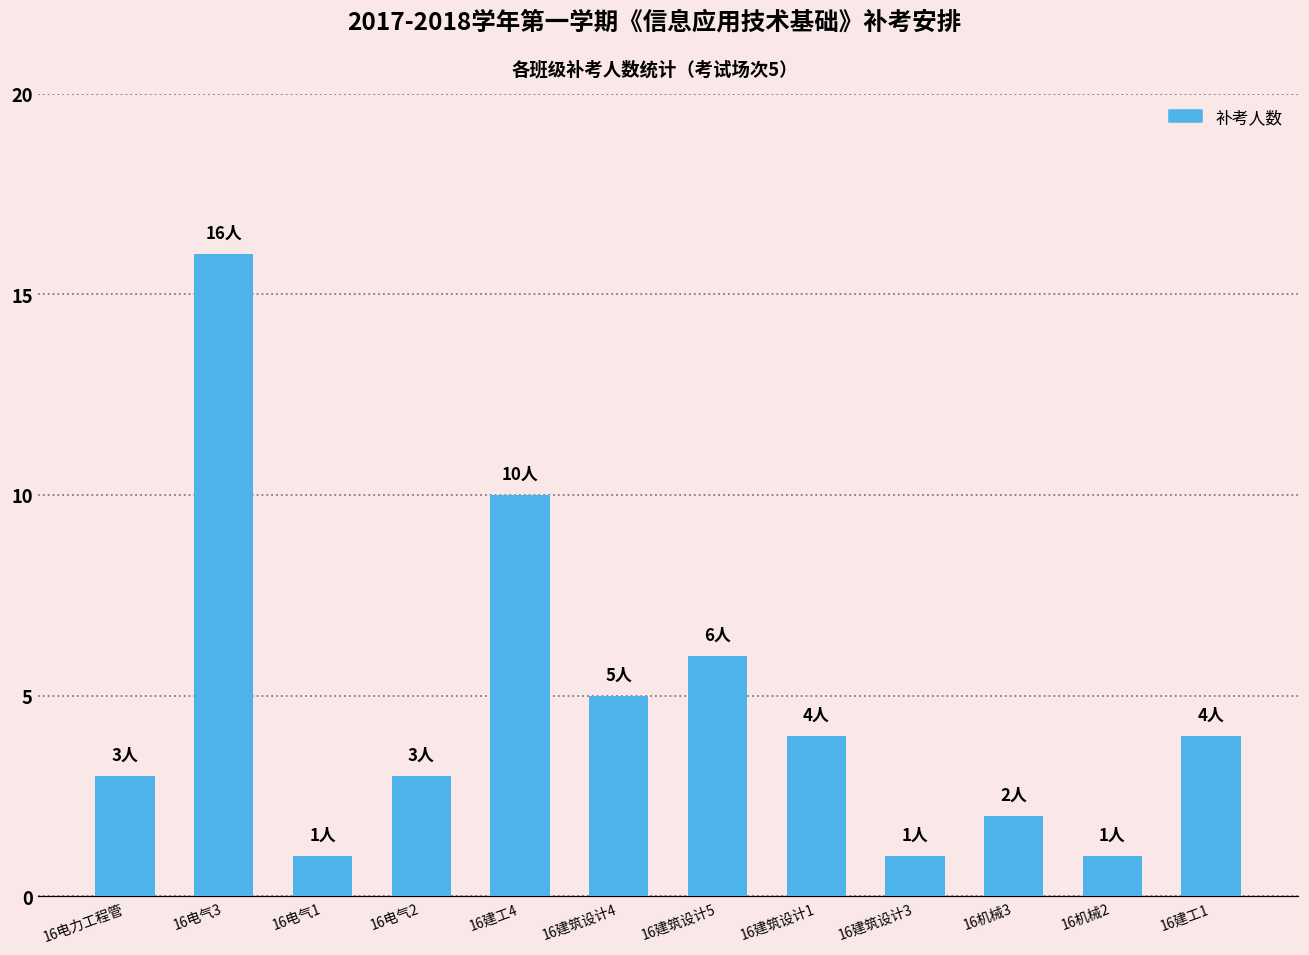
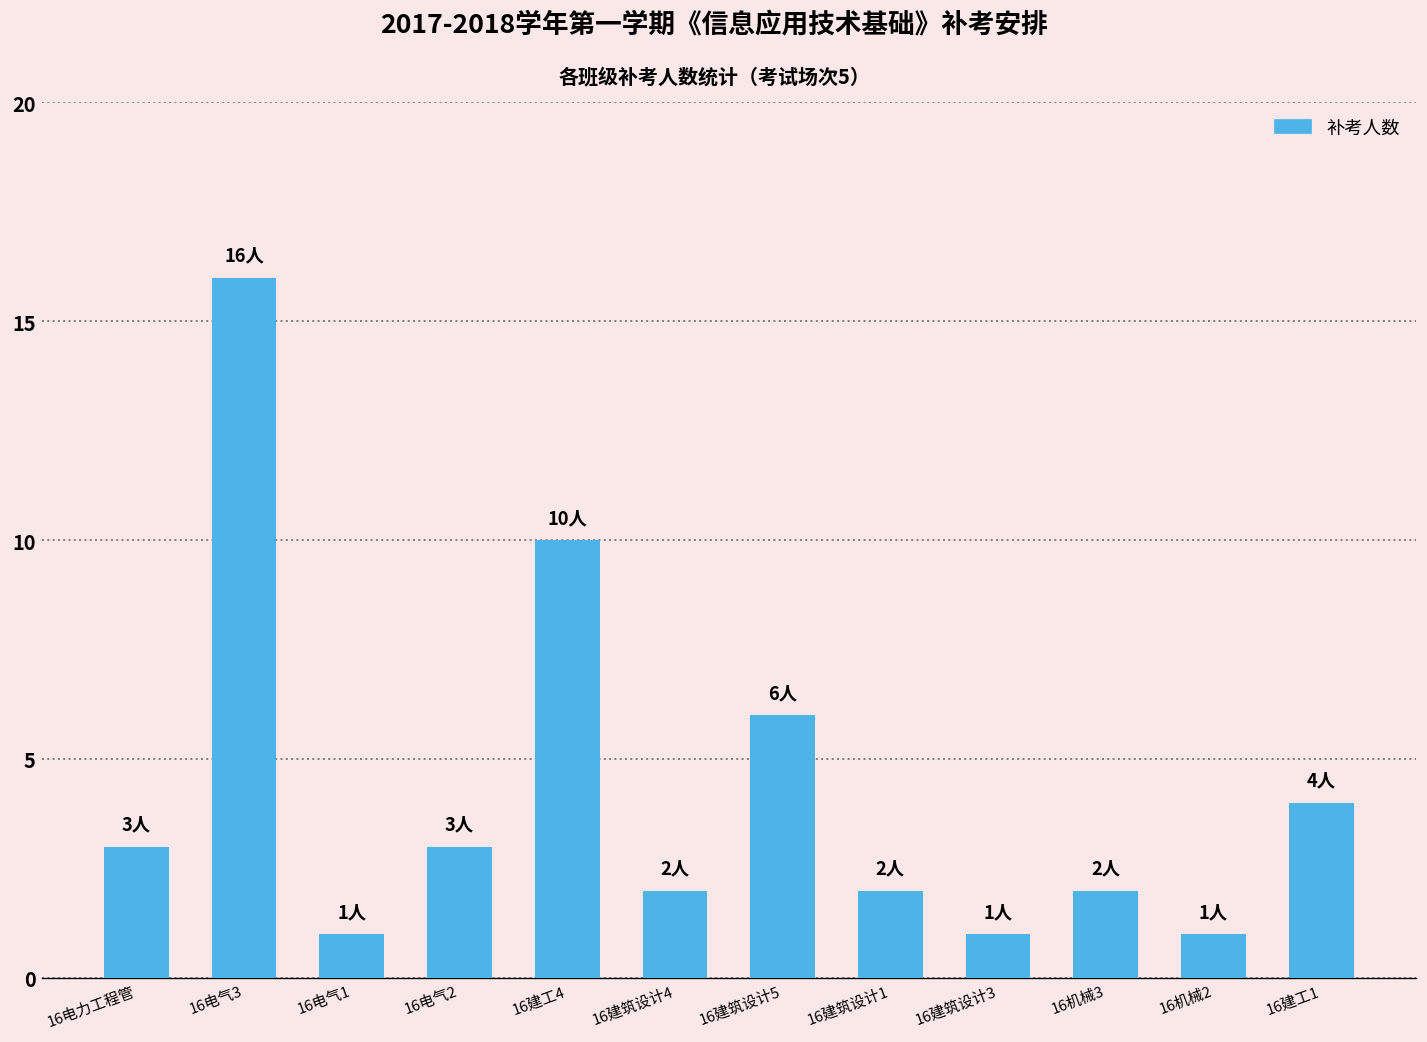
16建筑设计4: 5人 -> 2人
16建筑设计1: 4人 -> 2人
